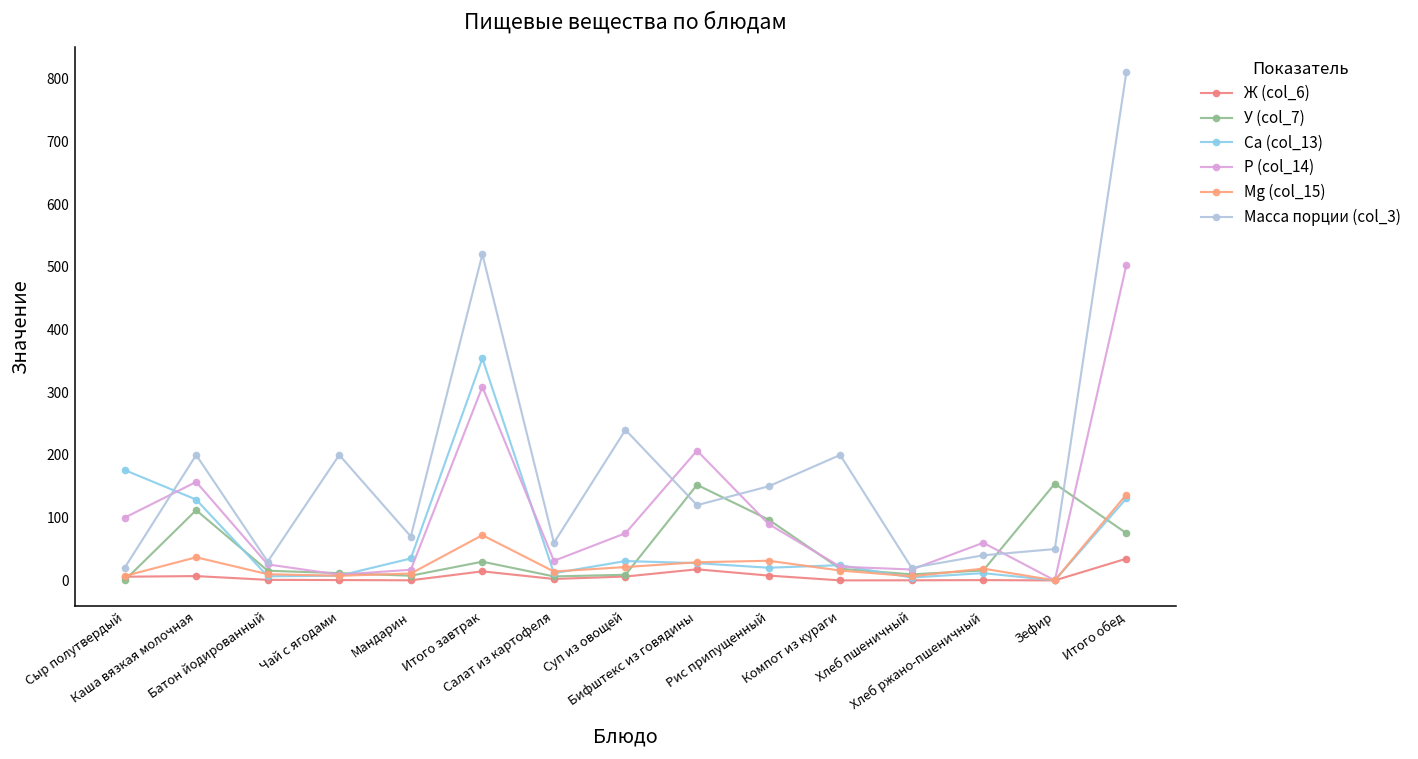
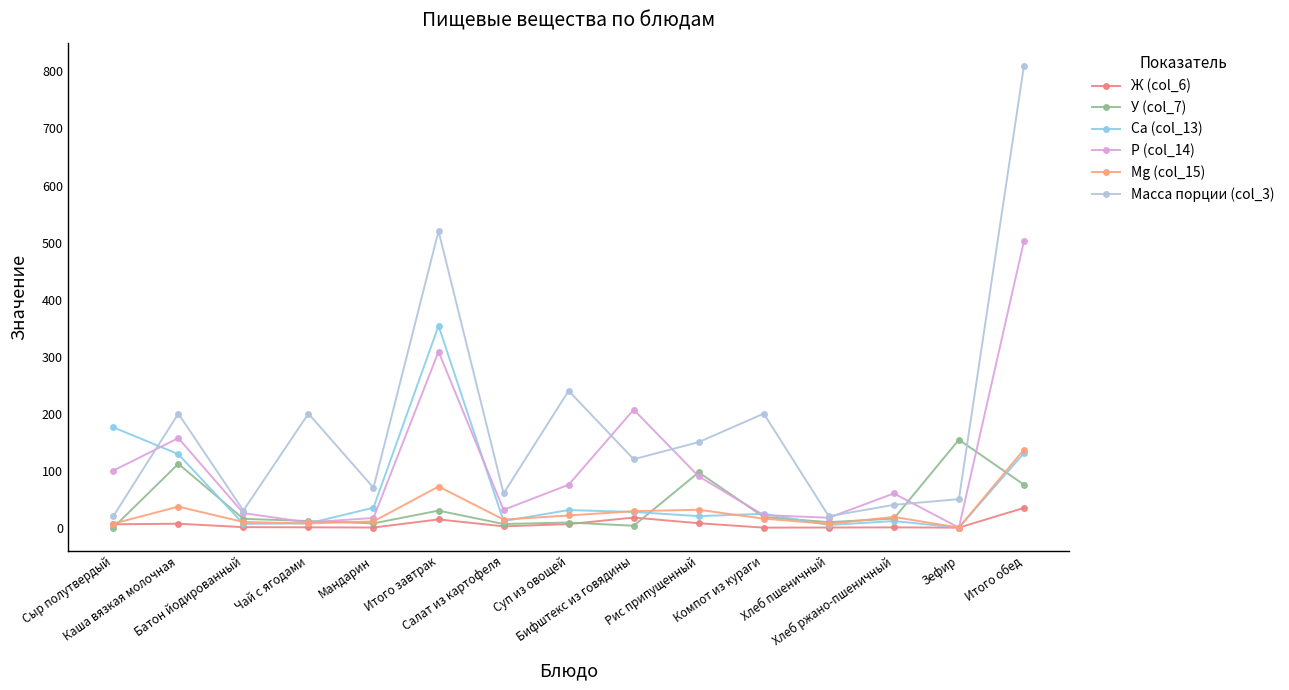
У (col_7), Бифштекс из говядины: 150 -> 0
